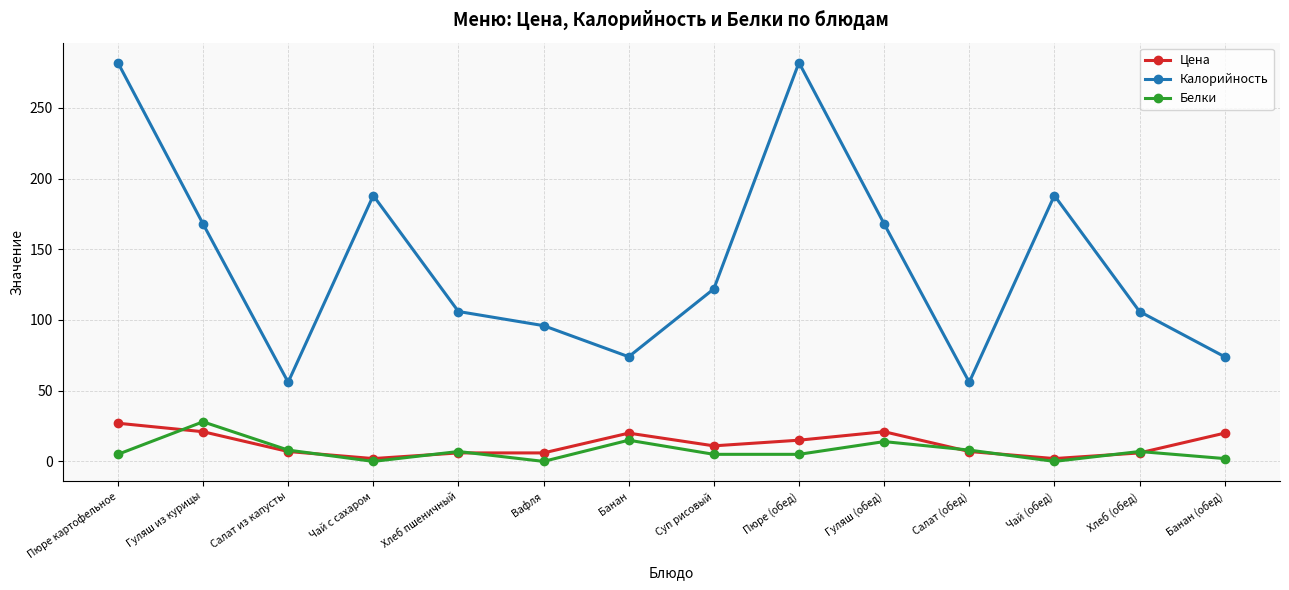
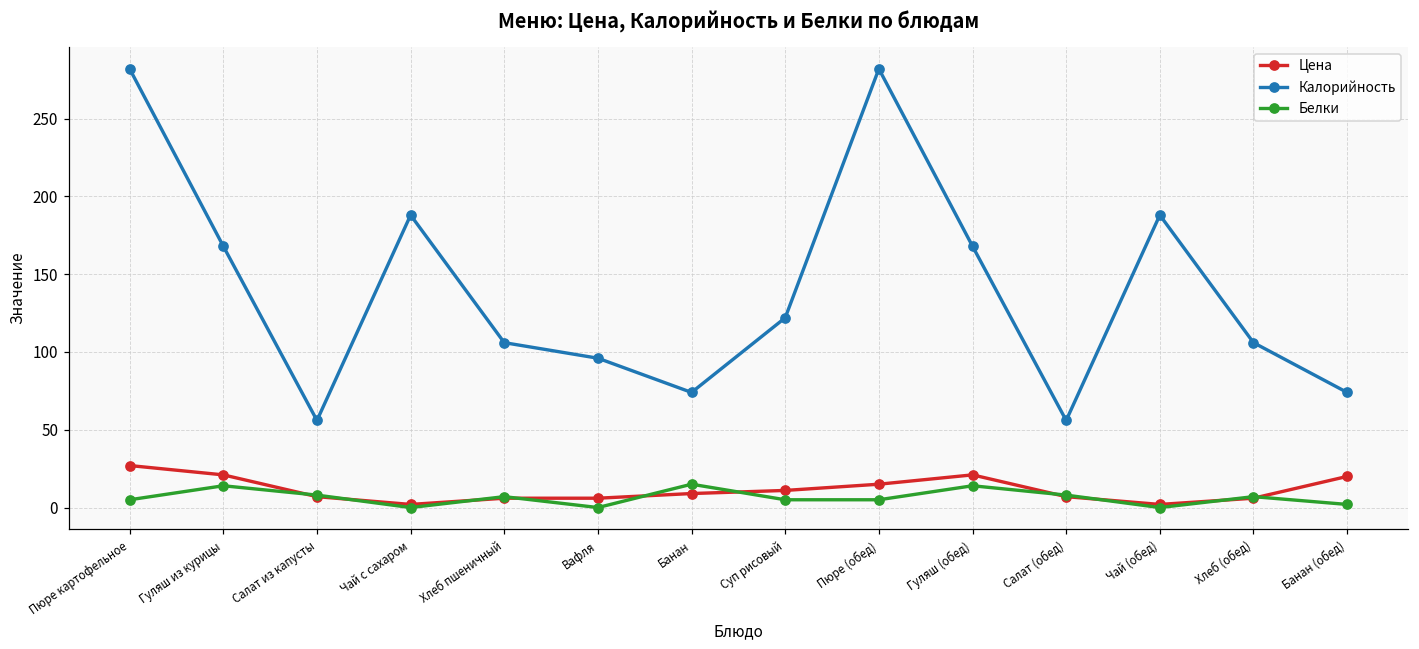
Белки, Гуляш из курицы: 28 -> 14
Цена, Банан: 20 -> 9
